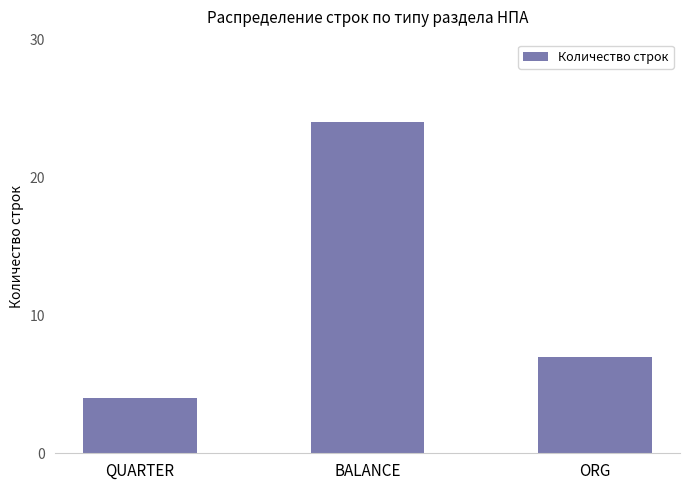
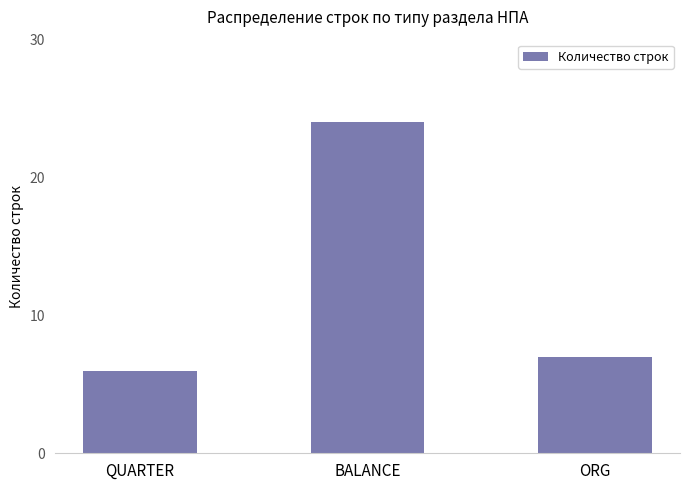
QUARTER: 4 -> 6
